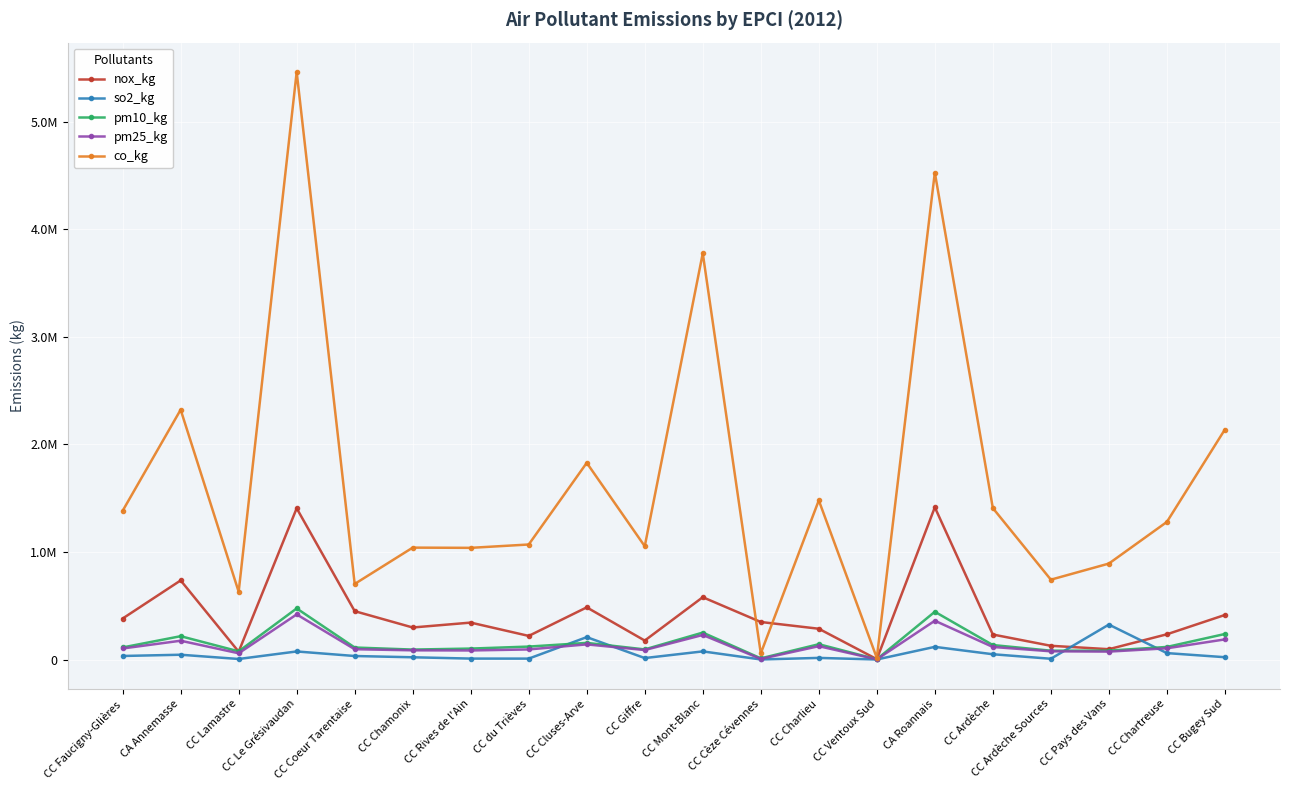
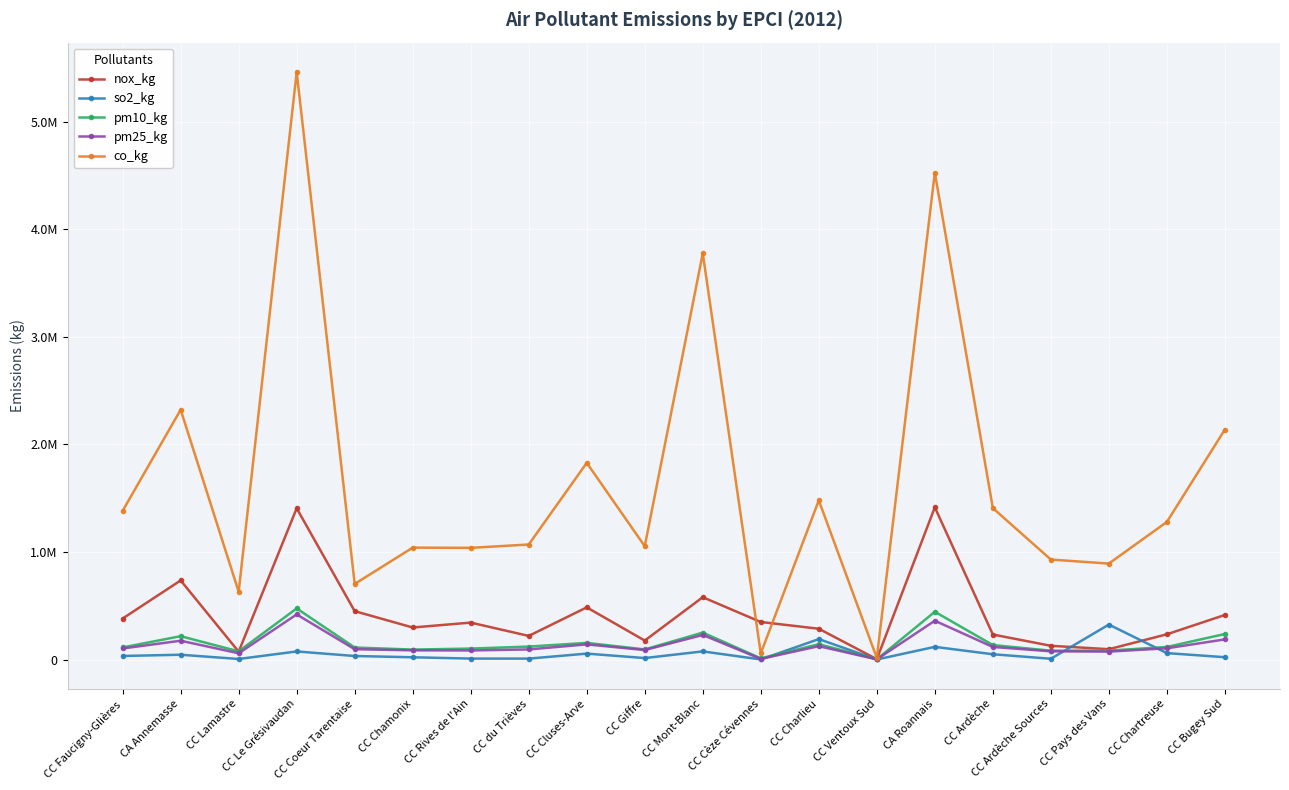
so2_kg, CC Cluses-Arve: 210000 -> 50000
so2_kg, CC Charlieu: 20000 -> 190000
co_kg, CC Ardèche Sources: 740000 -> 930000
